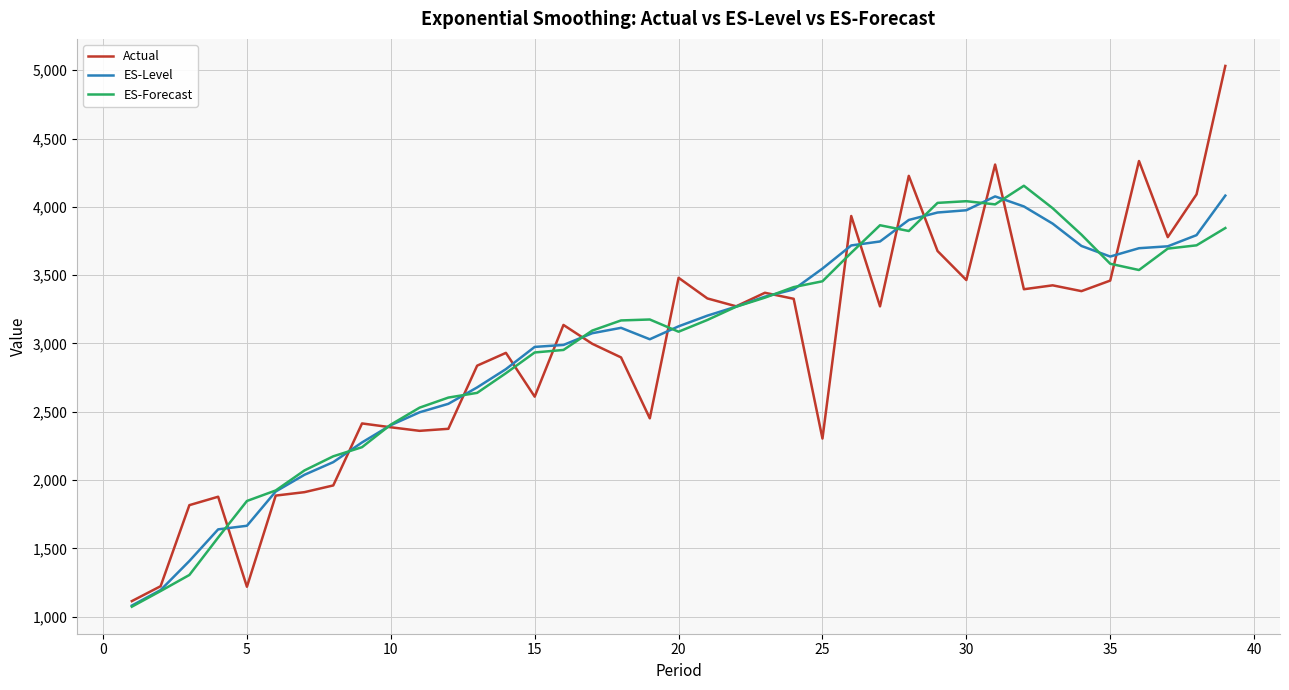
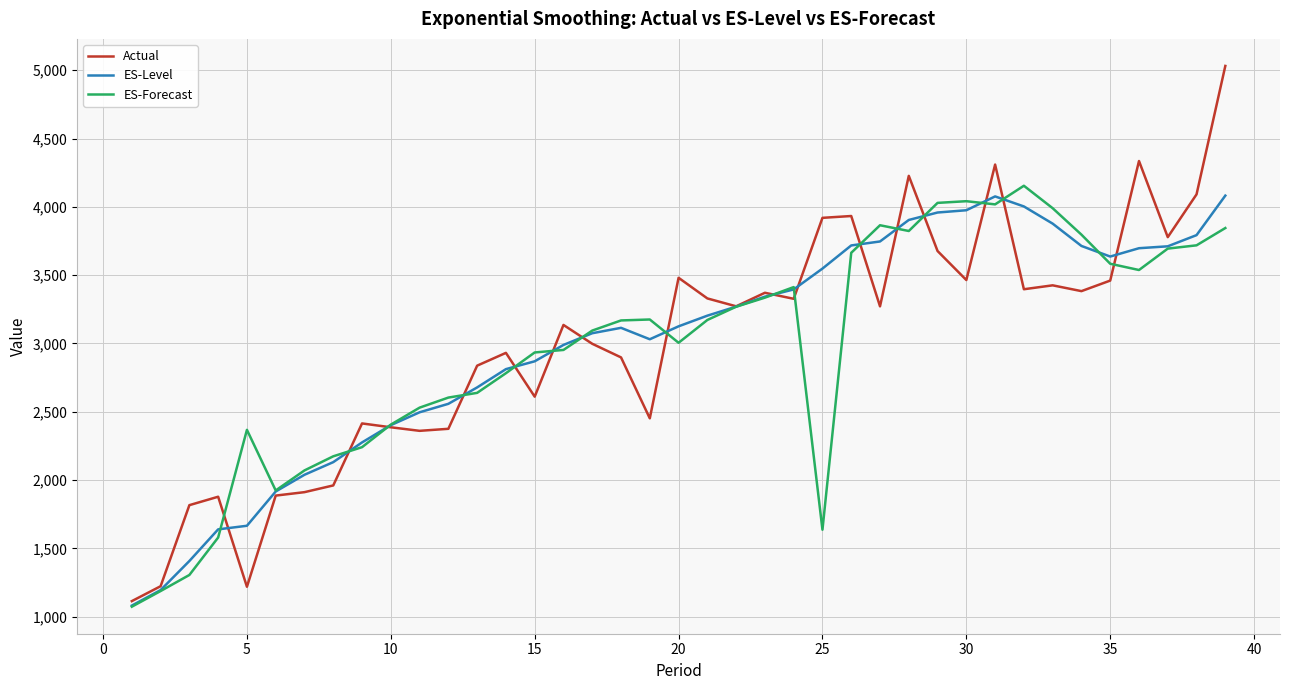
ES-Forecast, 5: 1,850 -> 2,370
ES-Level, 15: 2,970 -> 2,870
ES-Forecast, 20: 3,090 -> 3,000
Actual, 25: 2,300 -> 3,920
ES-Forecast, 25: 3,450 -> 1,640
